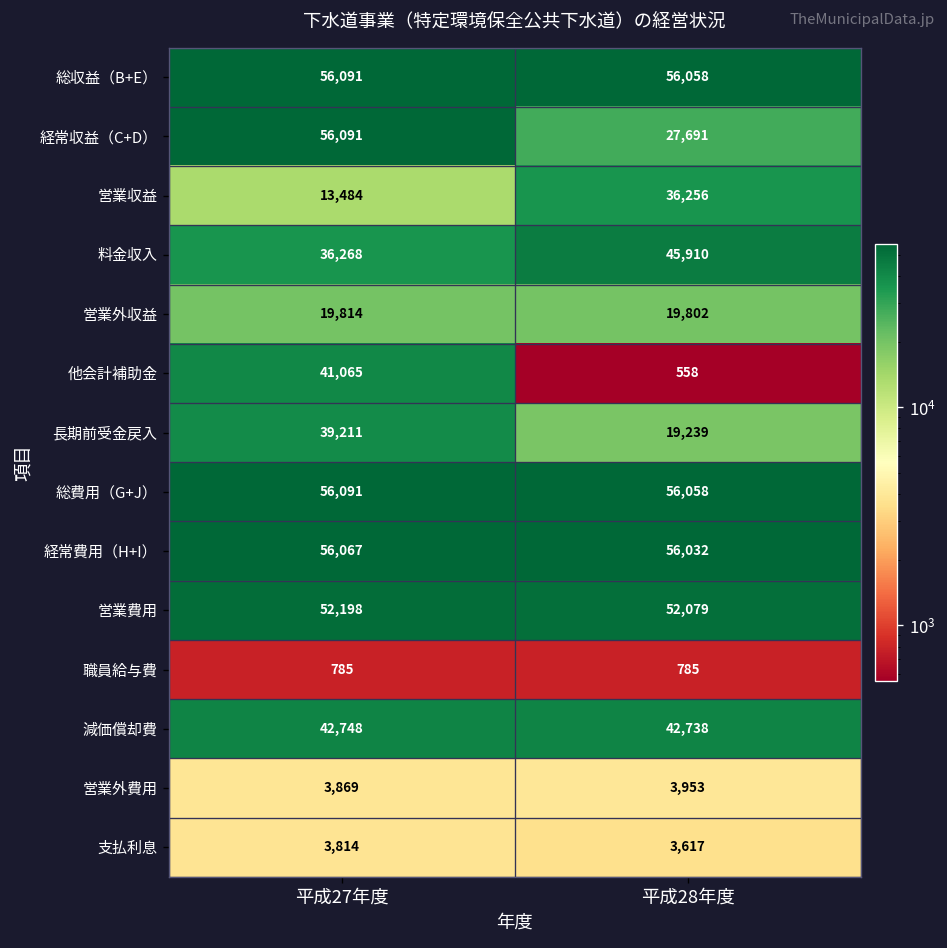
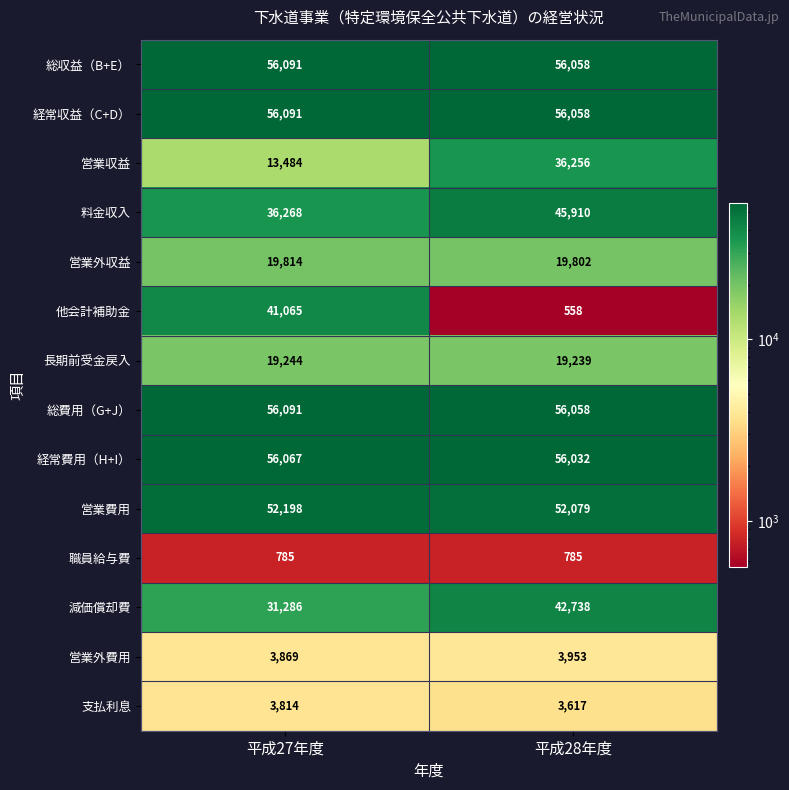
経常収益（C+D）, 平成28年度: 27,691 -> 56,058
長期前受金戻入, 平成27年度: 39,211 -> 19,244
減価償却費, 平成27年度: 42,748 -> 31,286
